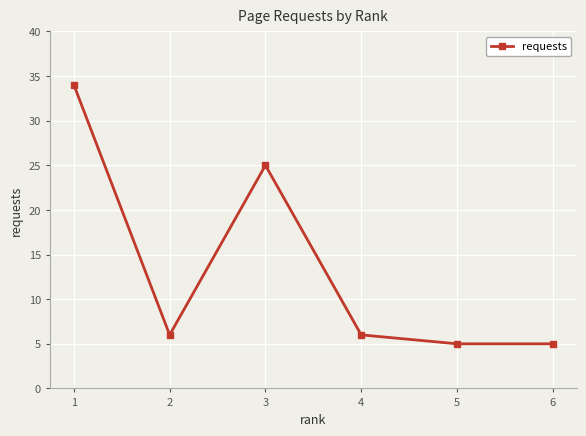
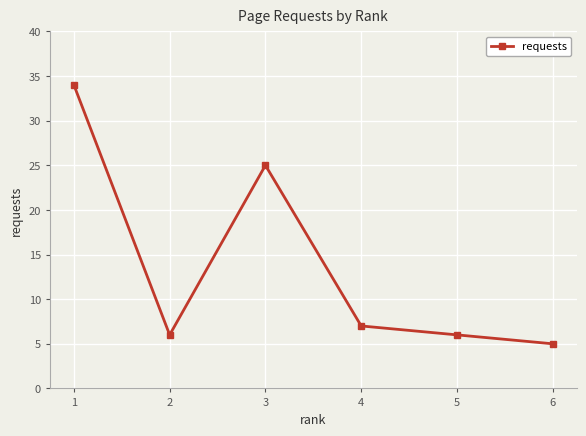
4: 6 -> 7
5: 5 -> 6
